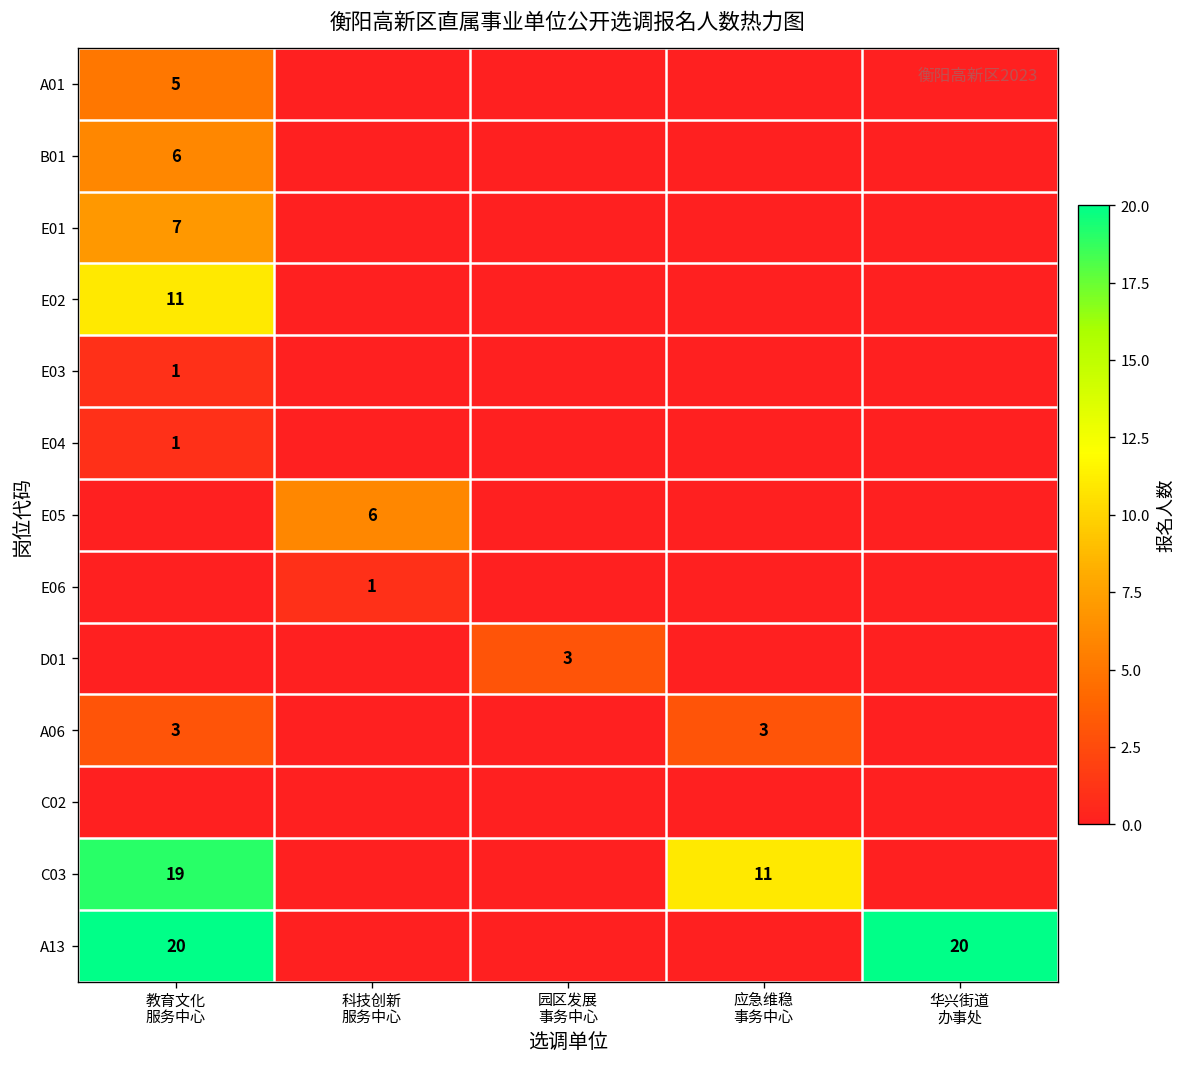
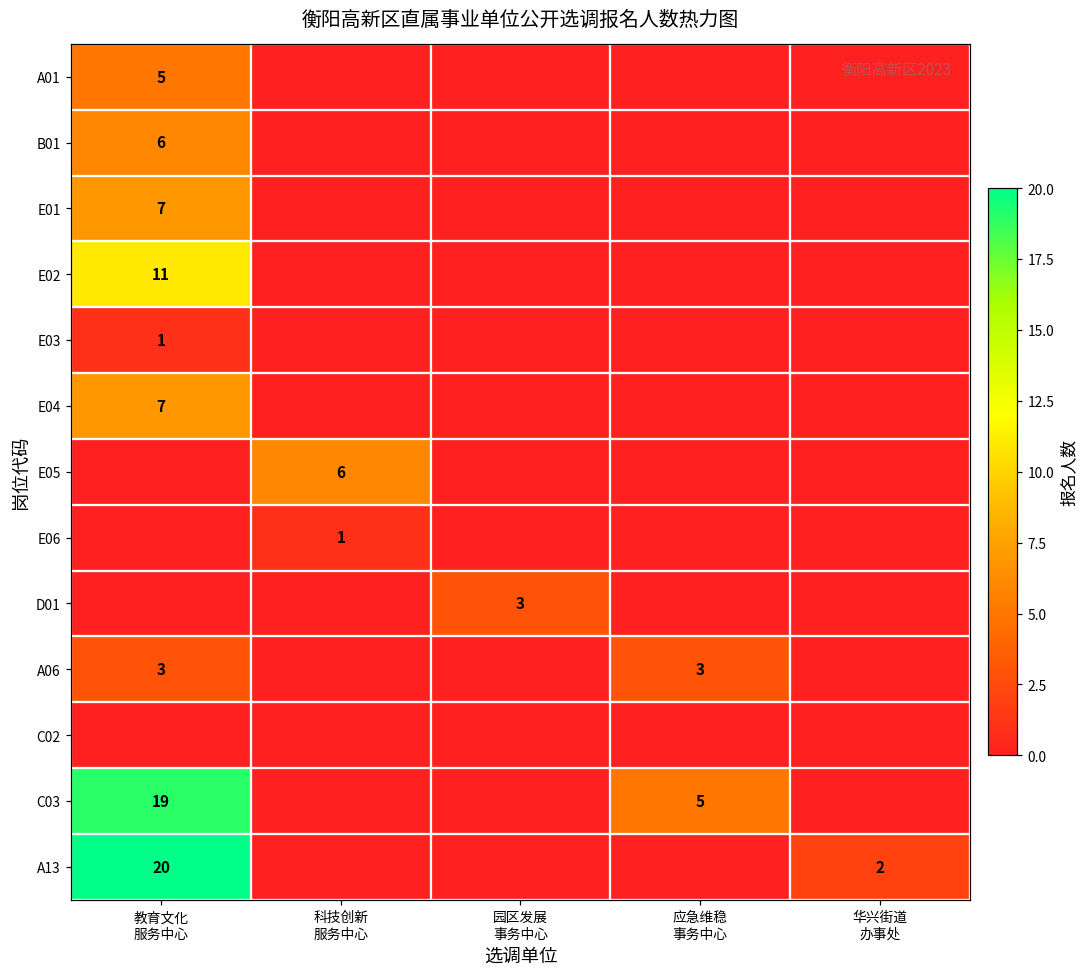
E04, 教育文化 服务中心: 1 -> 7
C03, 应急维稳 事务中心: 11 -> 5
A13, 华兴街道 办事处: 20 -> 2
